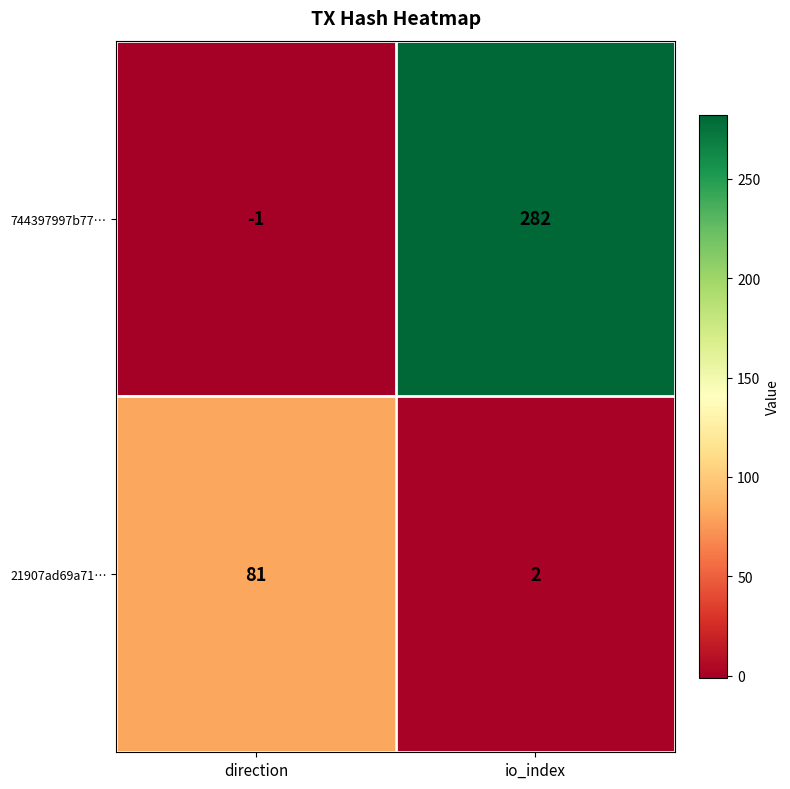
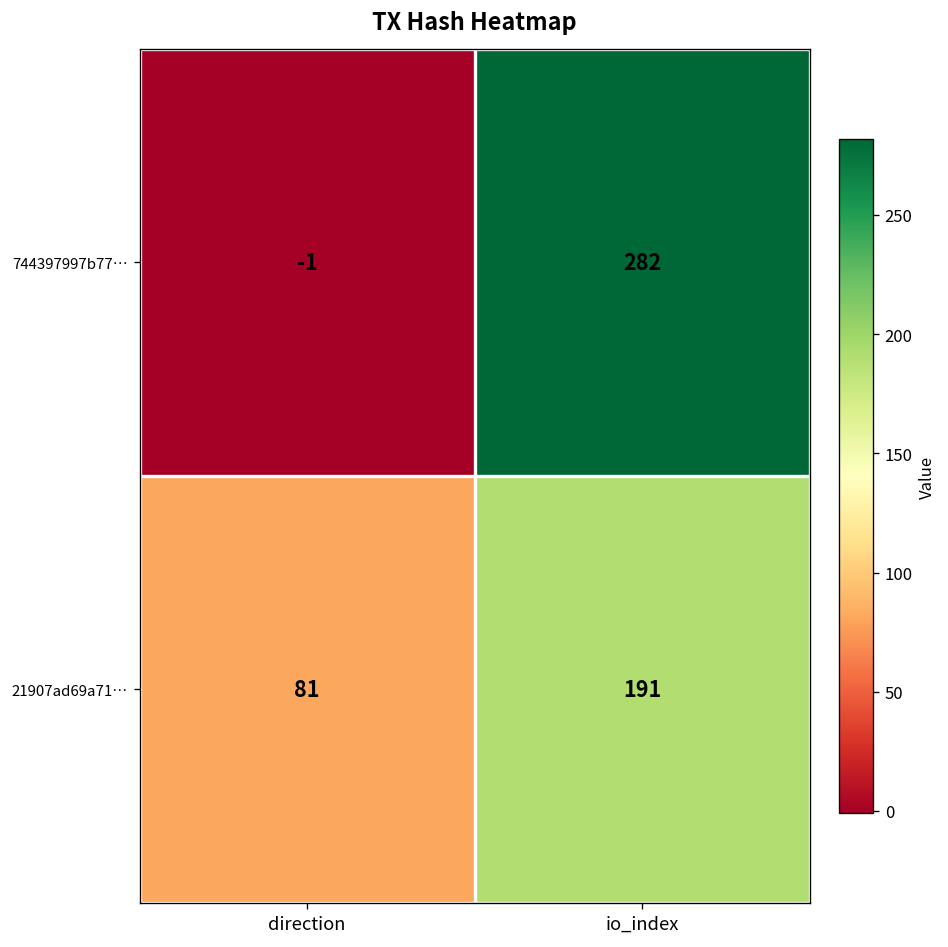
21907ad69a71…, io_index: 2 -> 191
